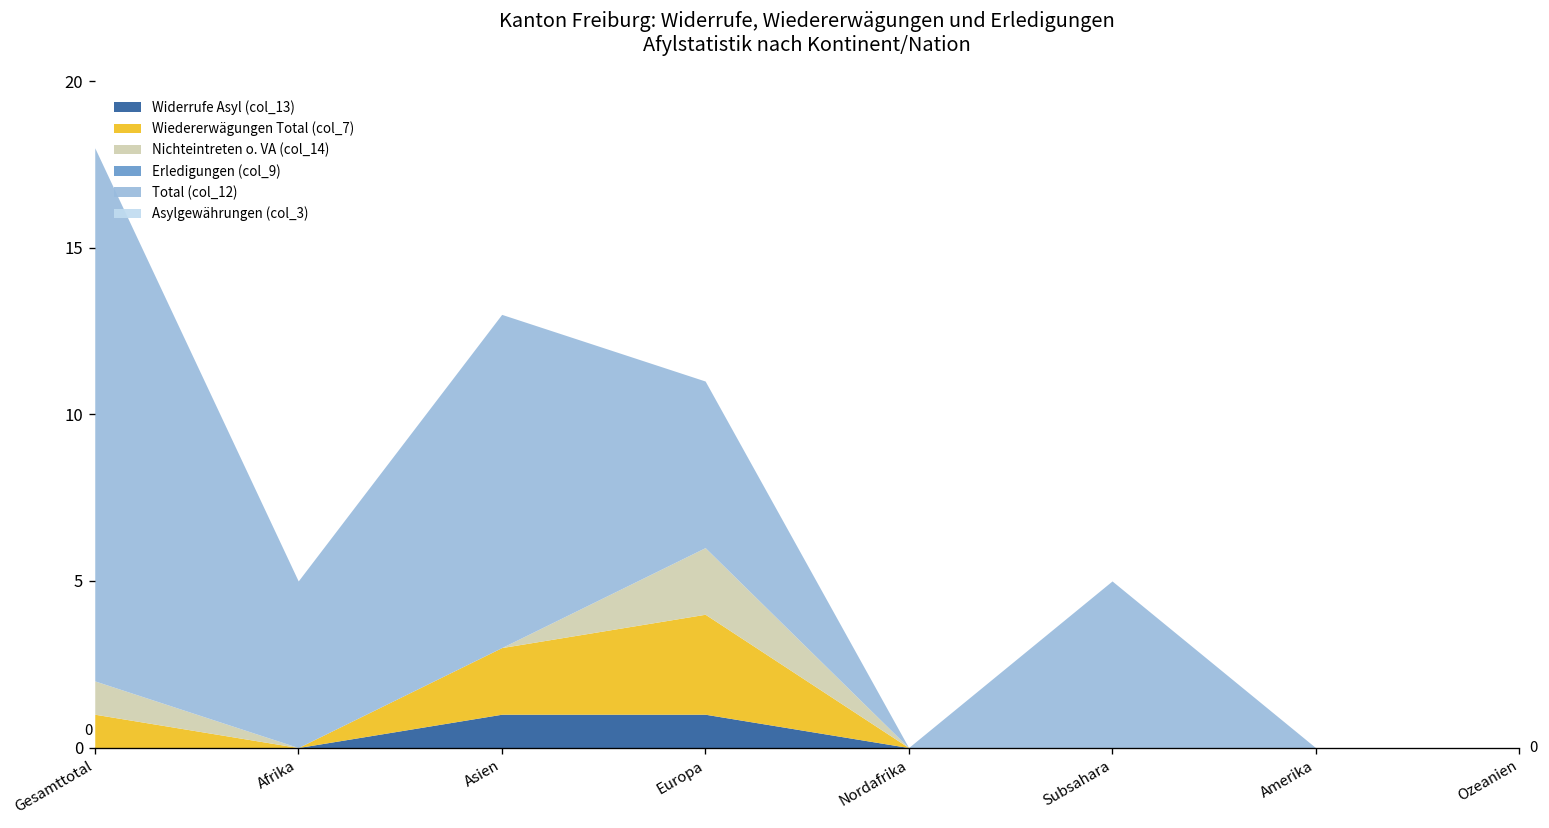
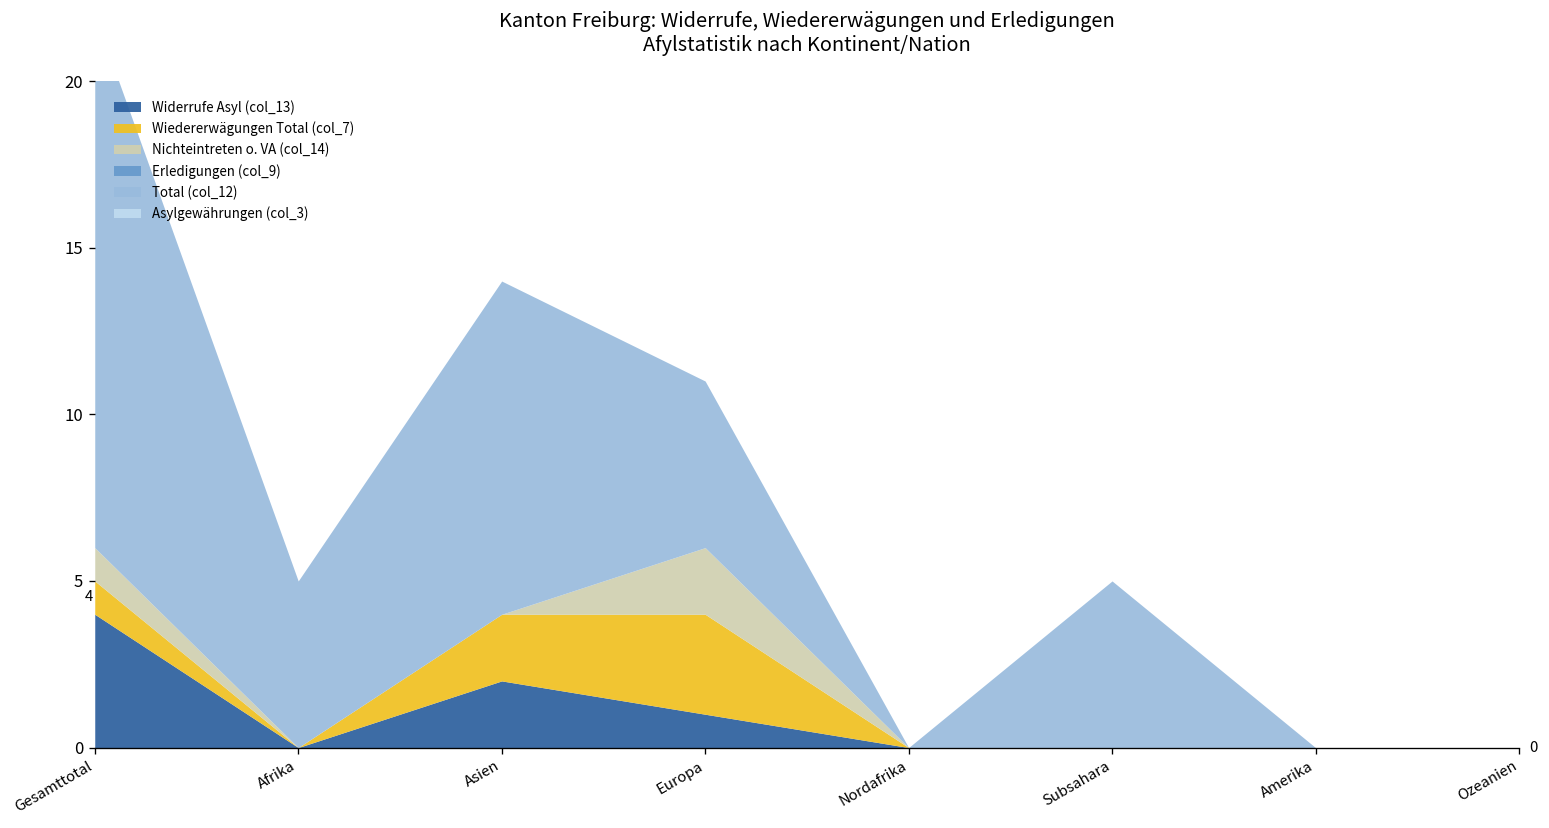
Widerrufe Asyl (col_13), Gesamttotal: 0 -> 4
Widerrufe Asyl (col_13), Asien: 1 -> 2
